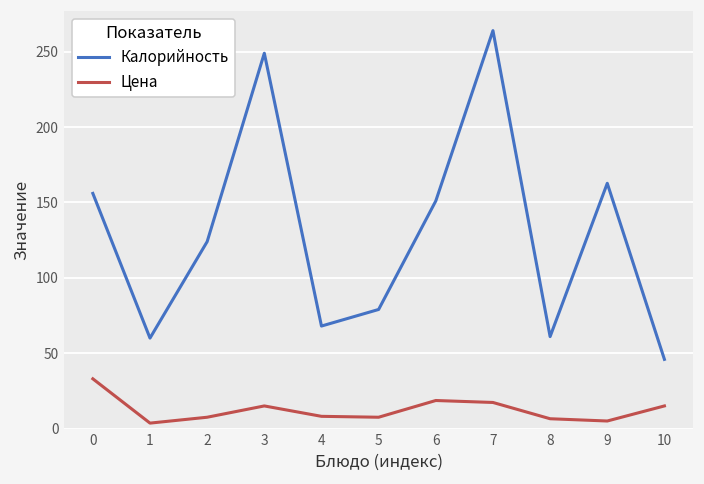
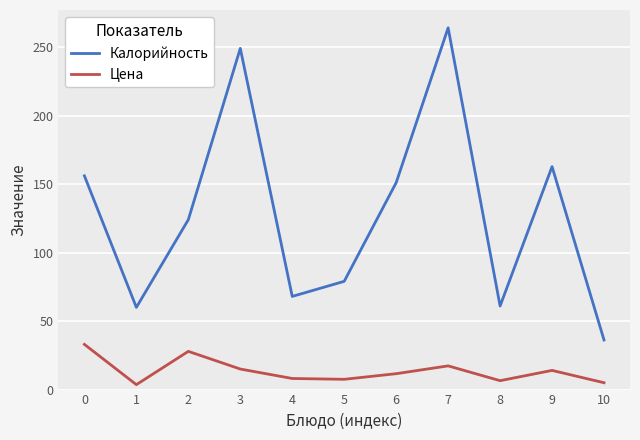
Цена, 2: 8 -> 28
Цена, 6: 19 -> 12
Цена, 9: 5 -> 14
Калорийность, 10: 46 -> 36
Цена, 10: 15 -> 5
